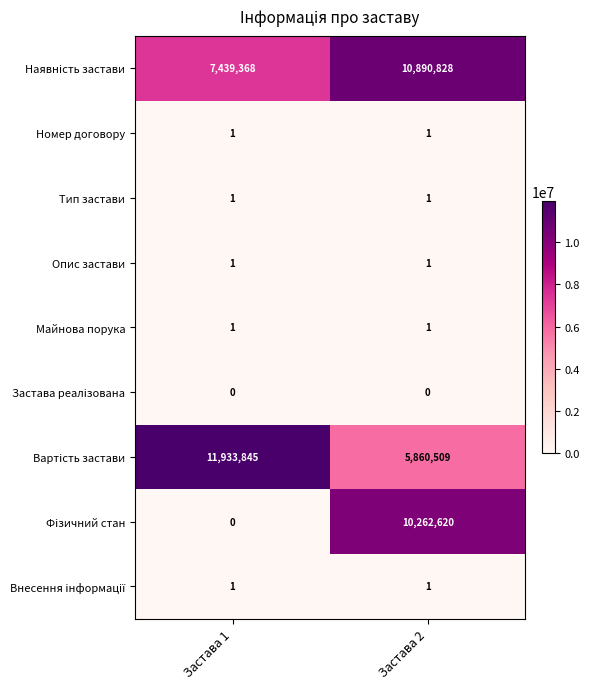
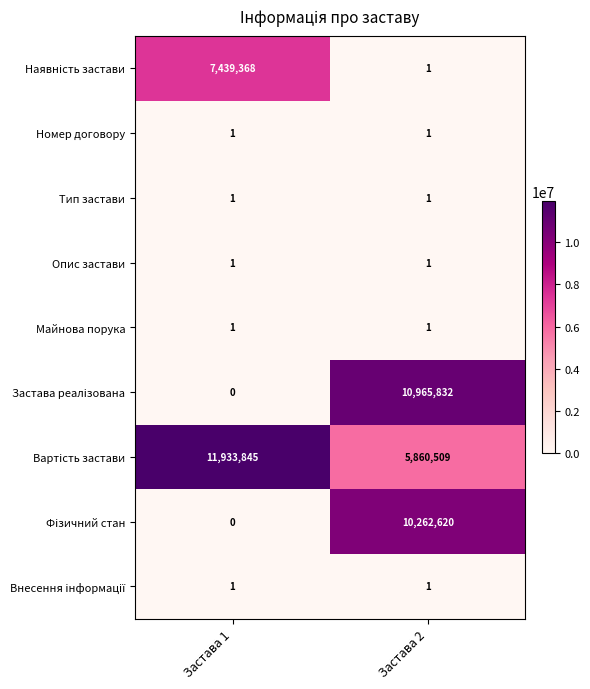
Наявність застави, Застава 2: 10,890,828 -> 1
Застава реалізована, Застава 2: 0 -> 10,965,832
